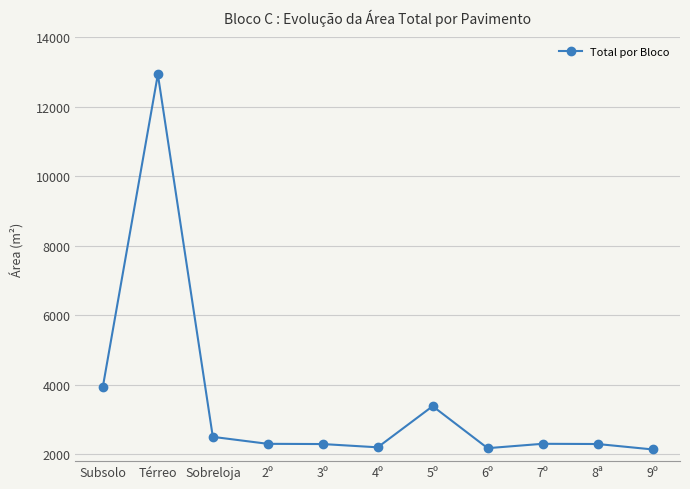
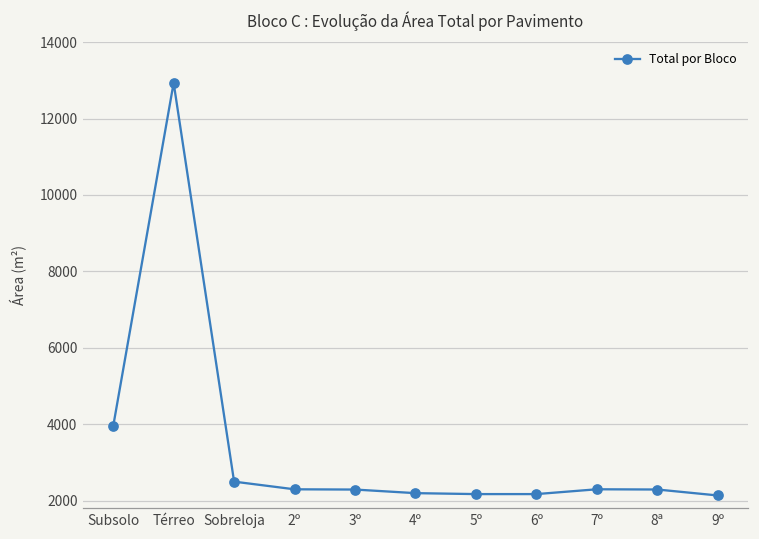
5º: 3400 -> 2200
